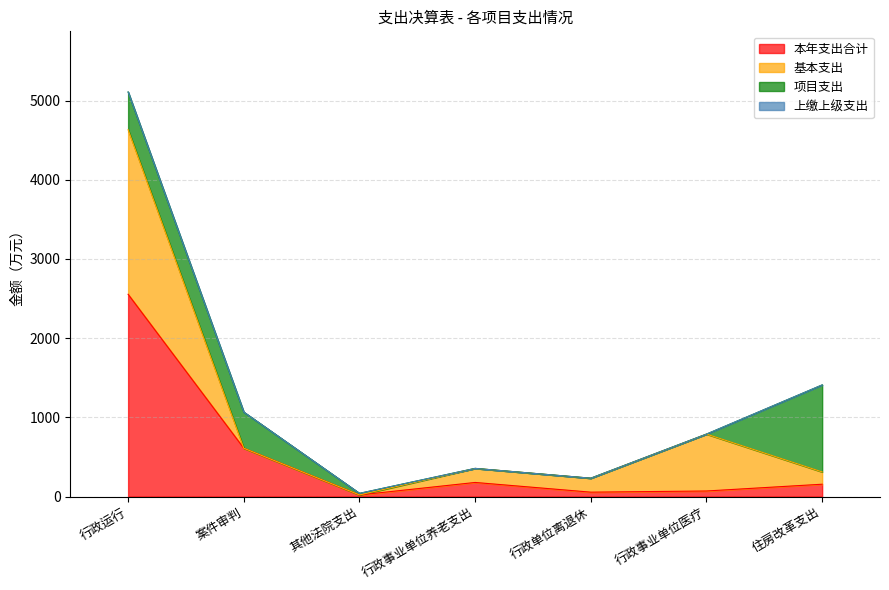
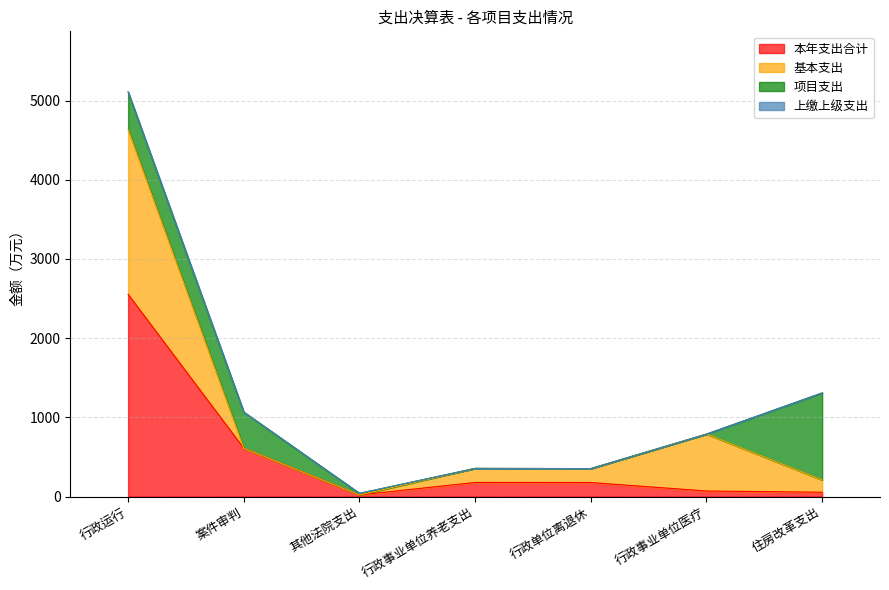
本年支出合计, 行政单位离退休: 100 -> 200
本年支出合计, 住房改革支出: 200 -> 100
